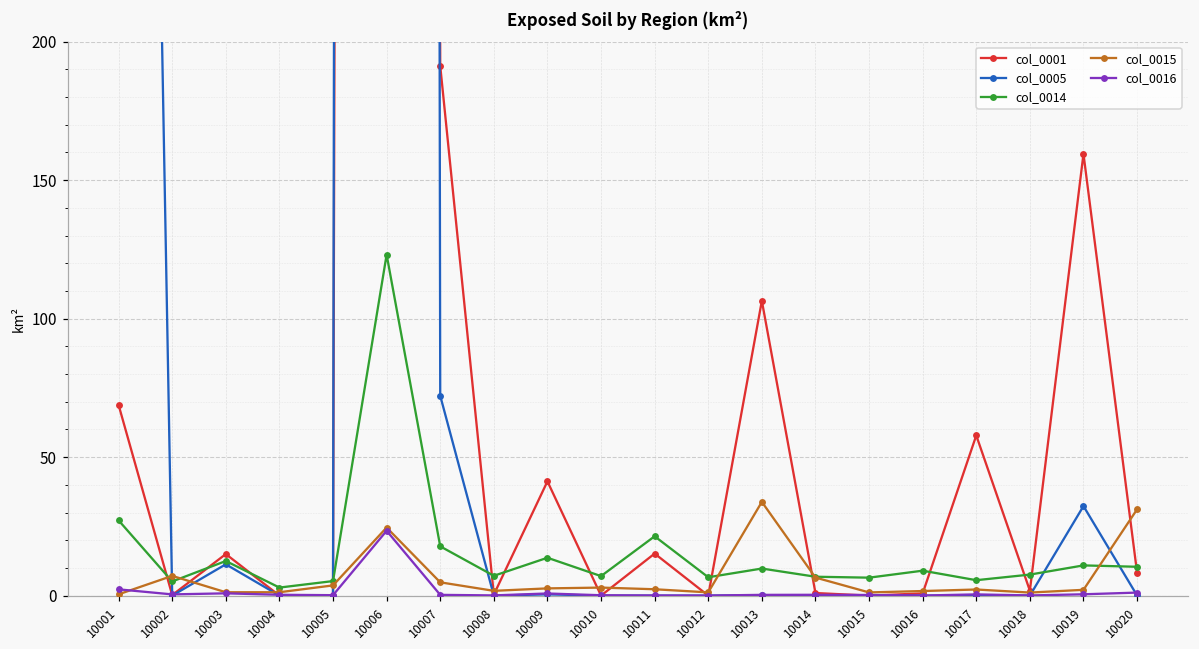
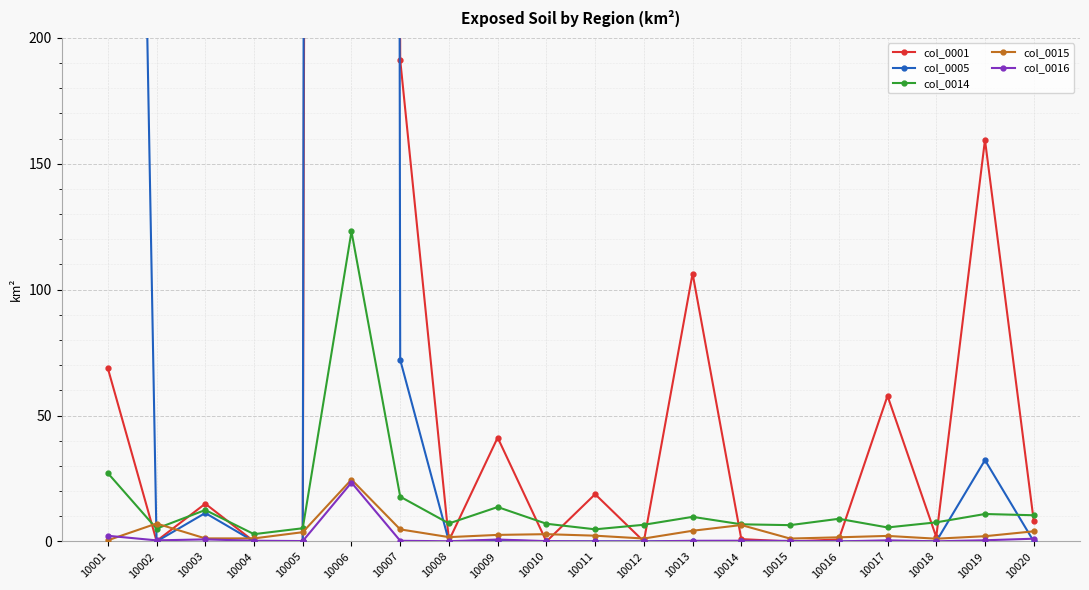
col_0001, 10011: 15 -> 19
col_0014, 10011: 21 -> 5
col_0015, 10013: 34 -> 4
col_0015, 10020: 31 -> 4
